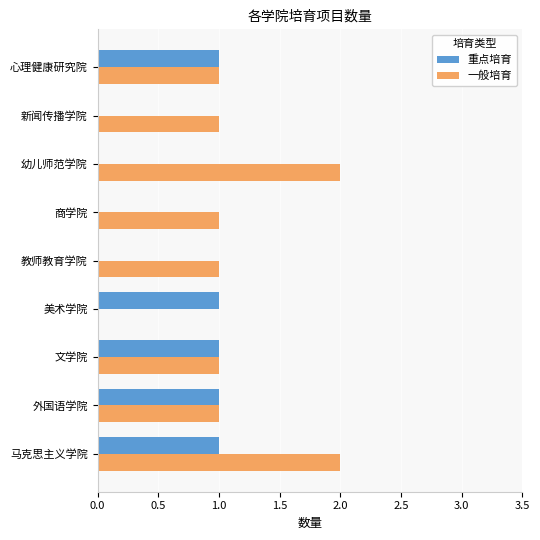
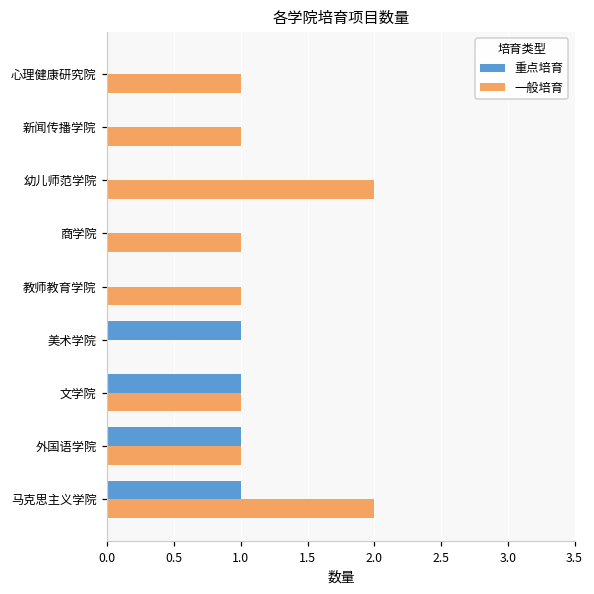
重点培育, 心理健康研究院: 1 -> 0
